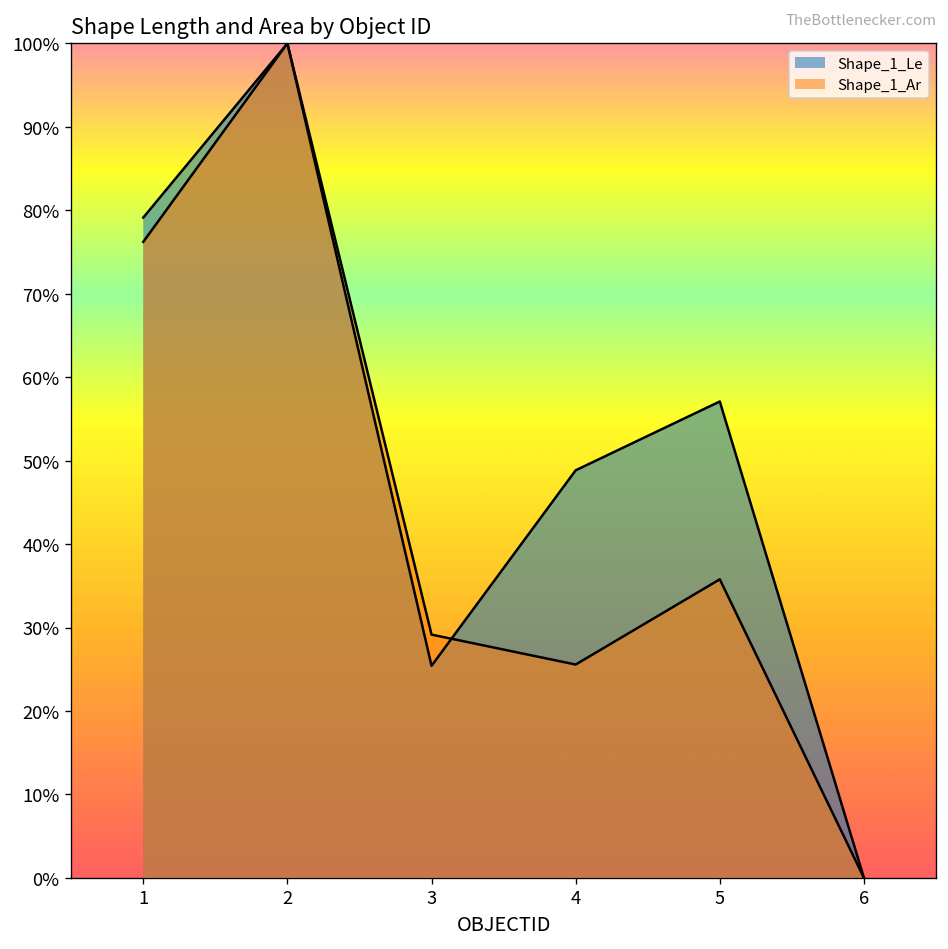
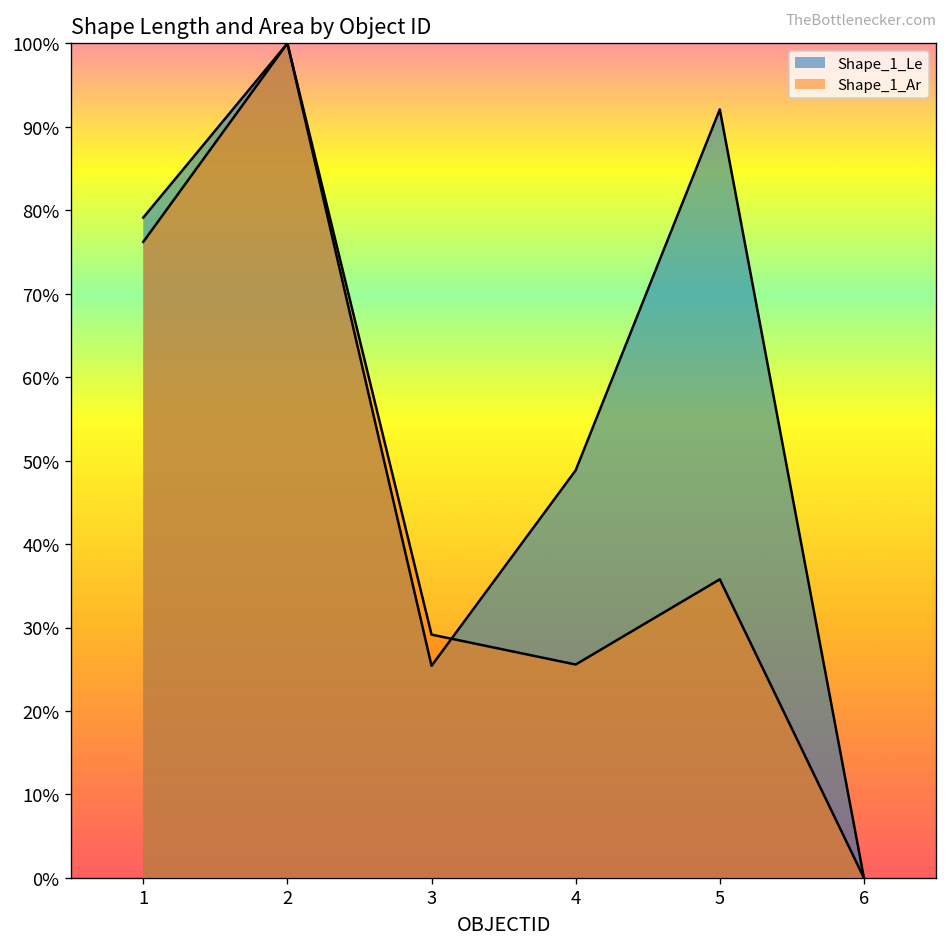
Shape_1_Le, 5: 57% -> 92%
